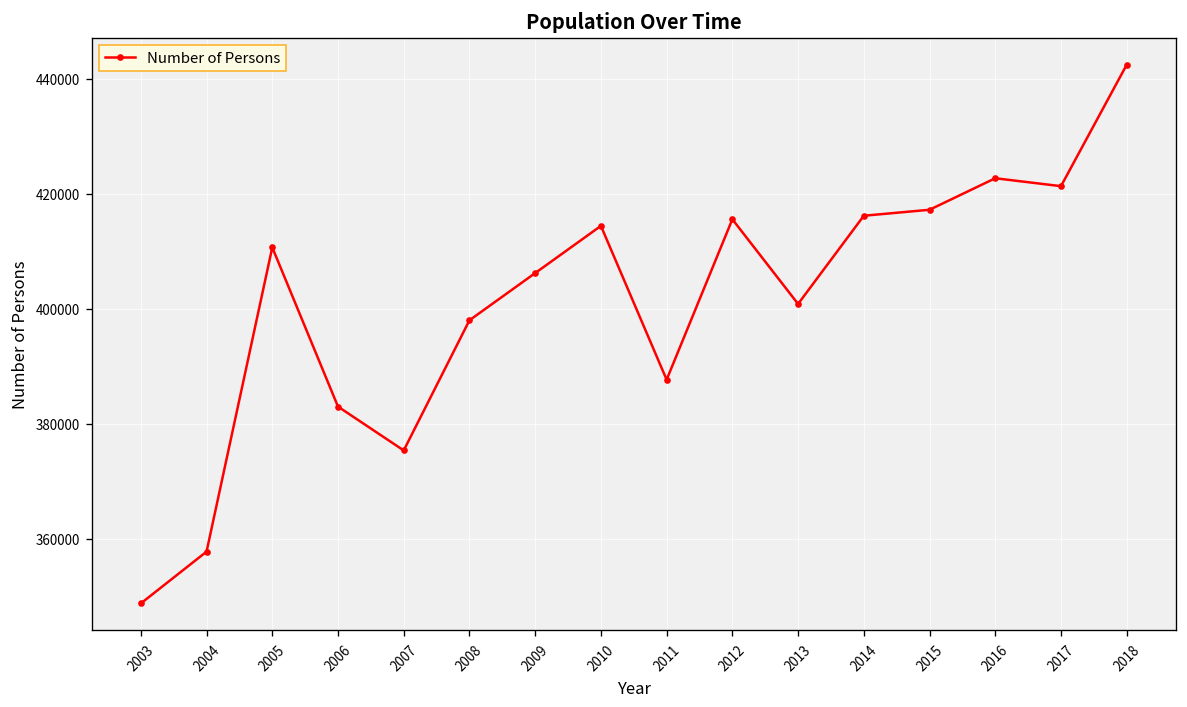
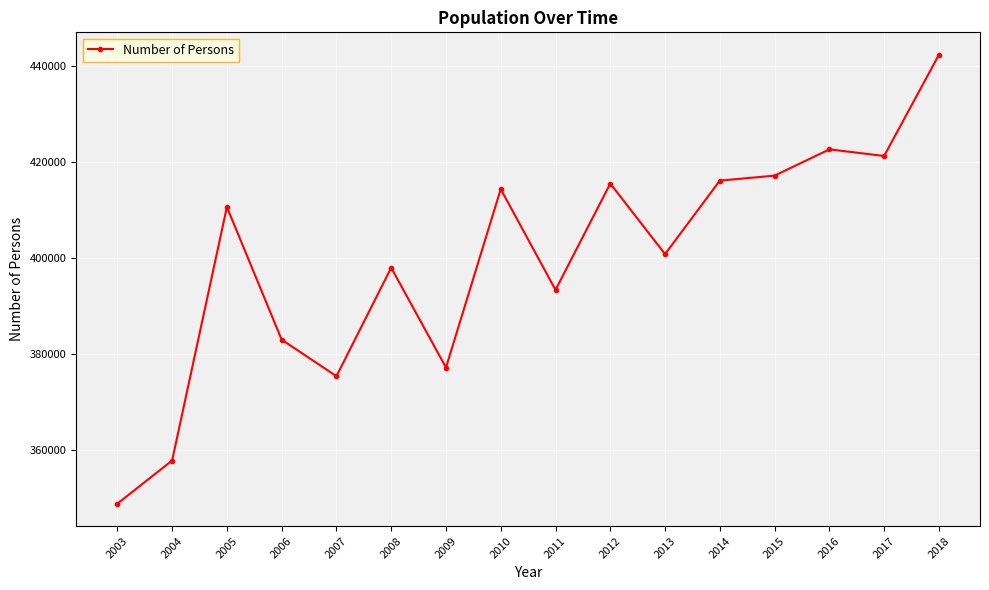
2009: 406000 -> 377000
2011: 388000 -> 393000
